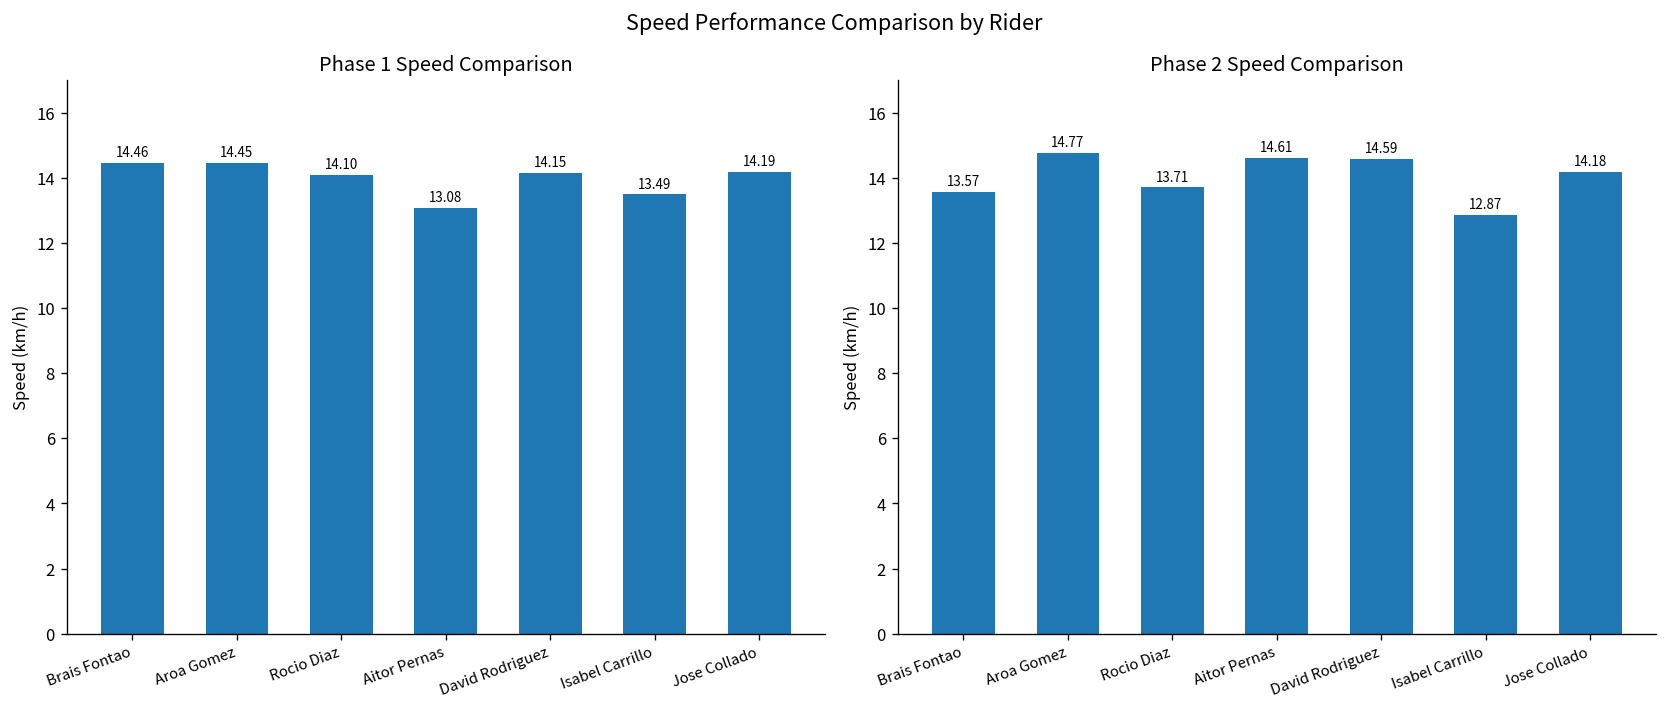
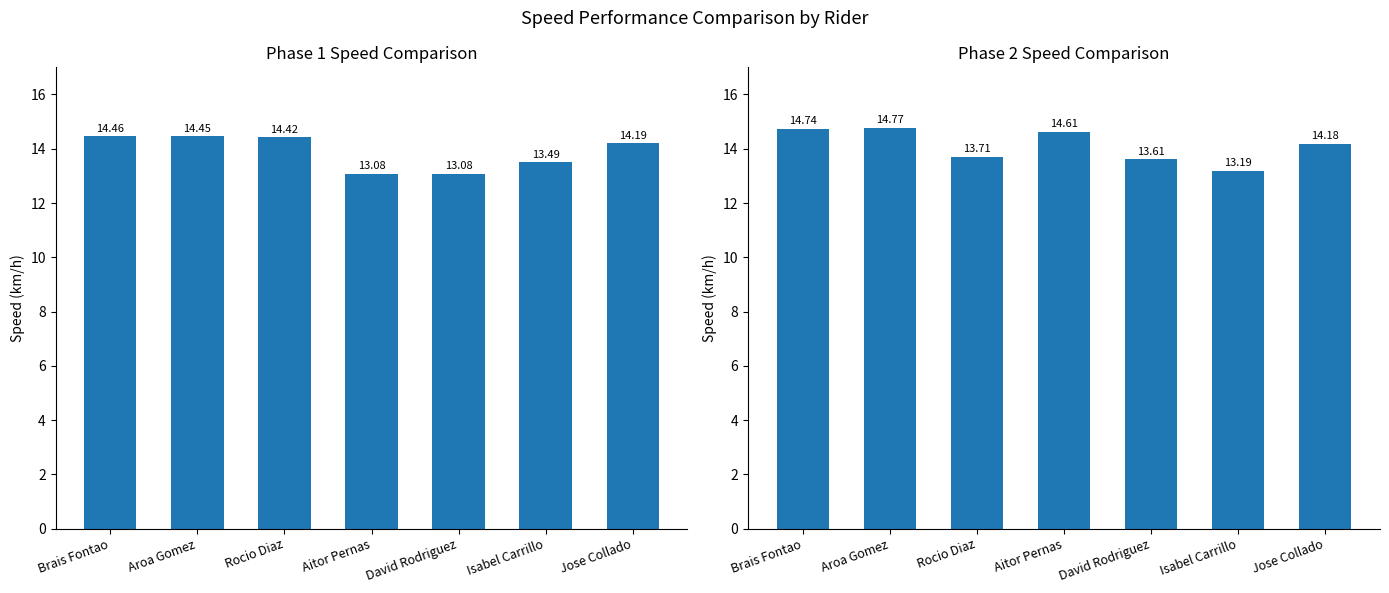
Phase 1 Speed Comparison, Rocio Diaz: 14.10 -> 14.42
Phase 1 Speed Comparison, David Rodriguez: 14.15 -> 13.08
Phase 2 Speed Comparison, Brais Fontao: 13.57 -> 14.74
Phase 2 Speed Comparison, David Rodriguez: 14.59 -> 13.61
Phase 2 Speed Comparison, Isabel Carrillo: 12.87 -> 13.19
